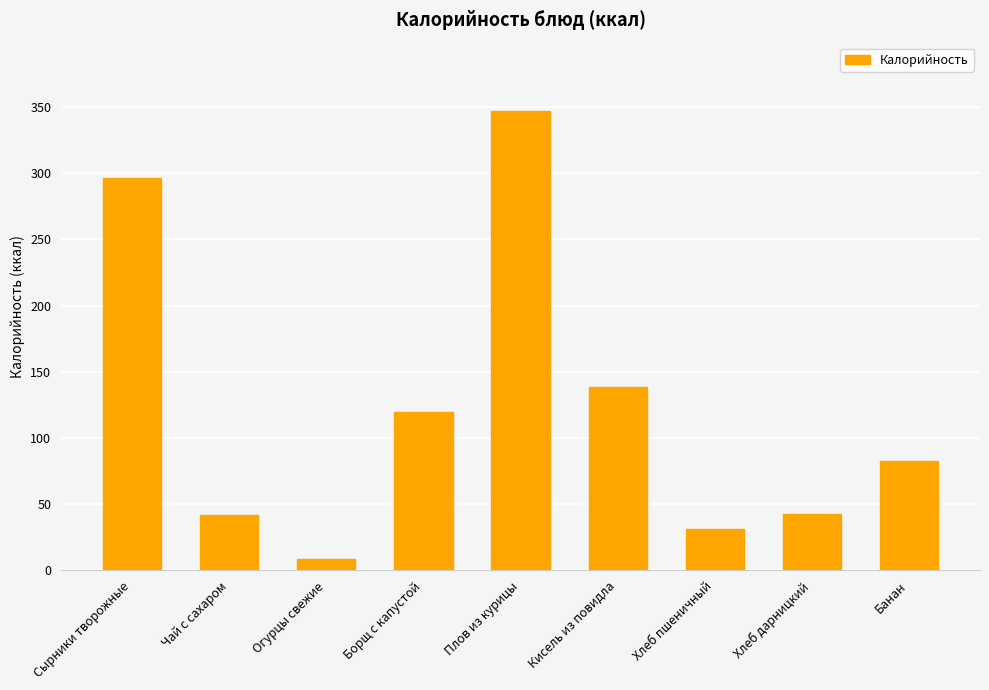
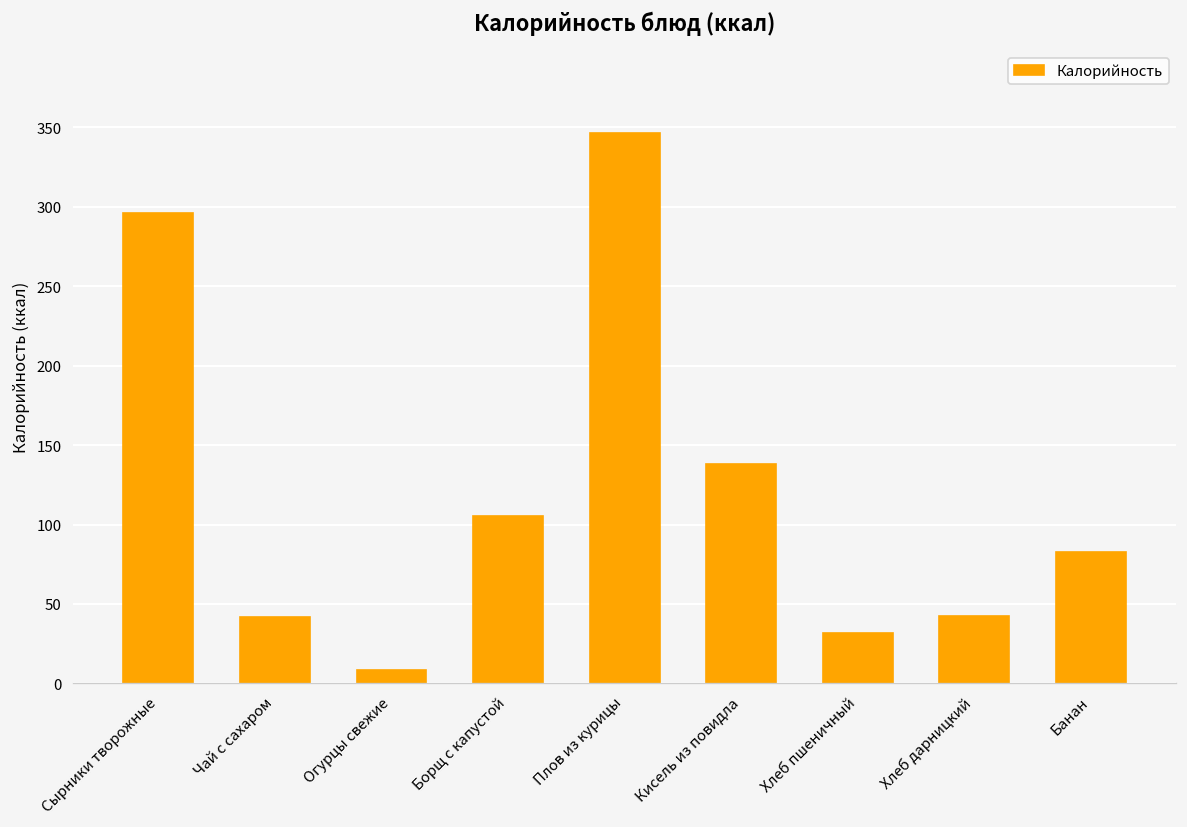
Борщ с капустой: 120 -> 105
